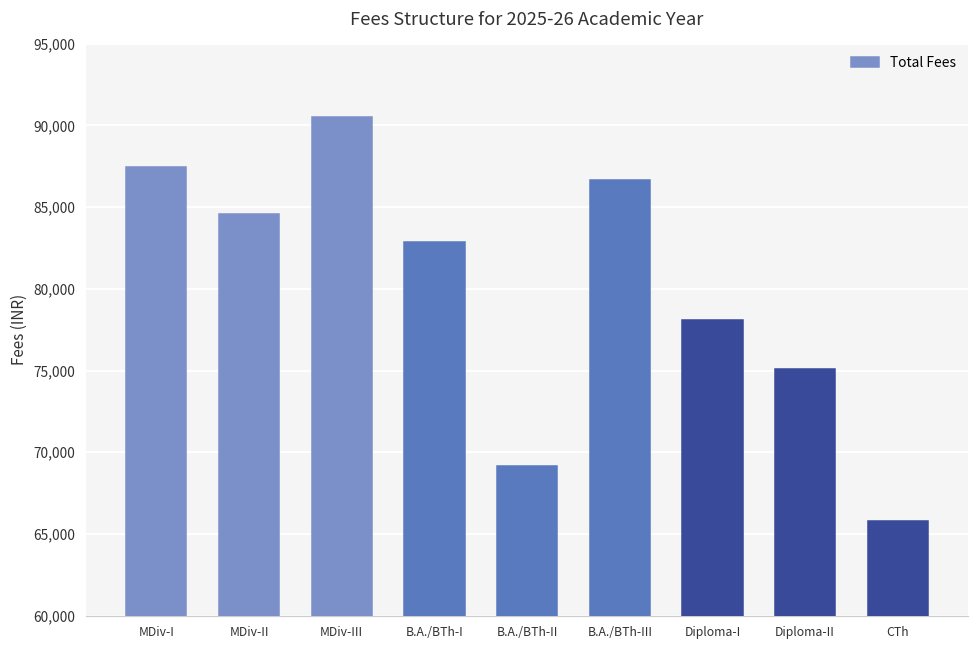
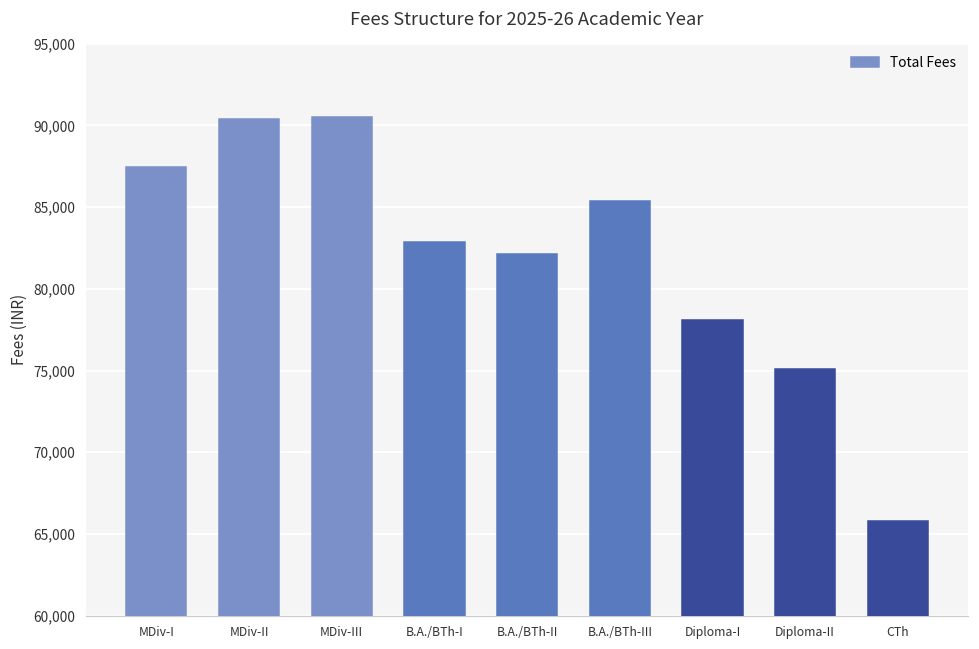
MDiv-II: 84,600 -> 90,400
B.A./BTh-II: 69,100 -> 82,200
B.A./BTh-III: 86,700 -> 85,400
